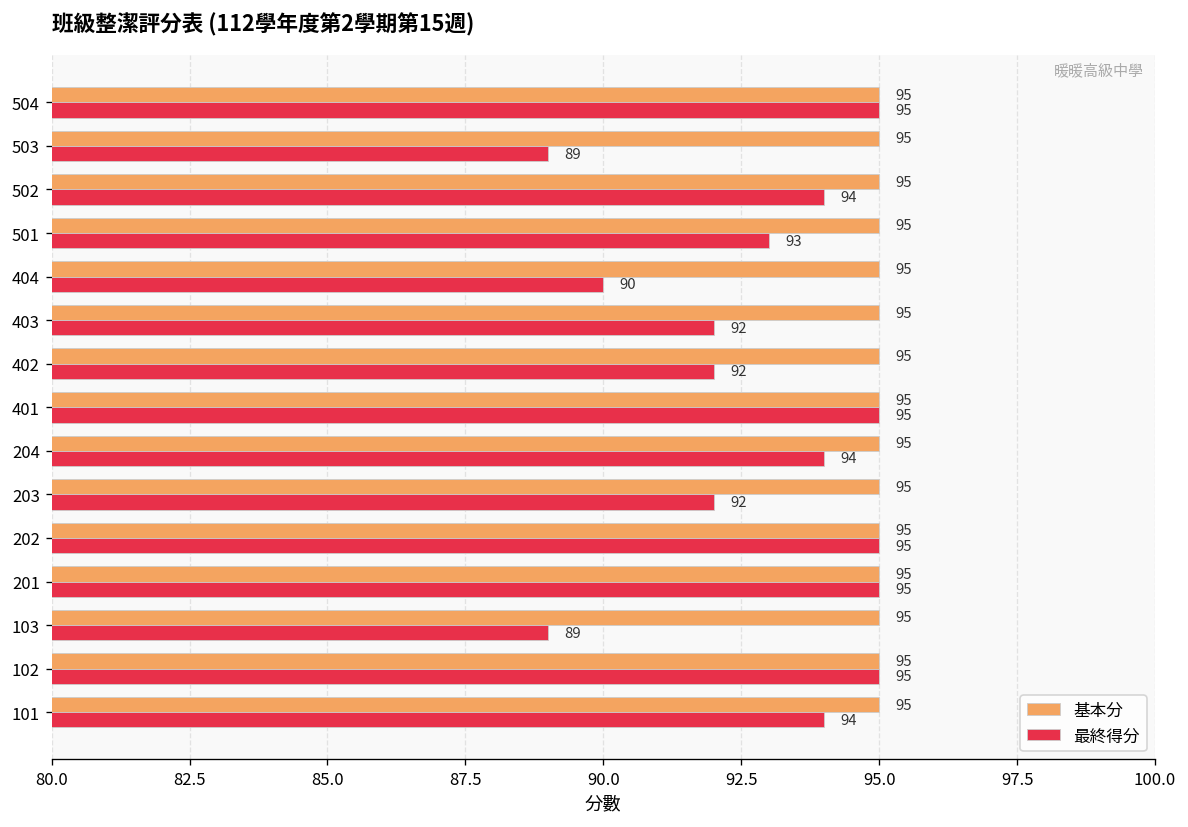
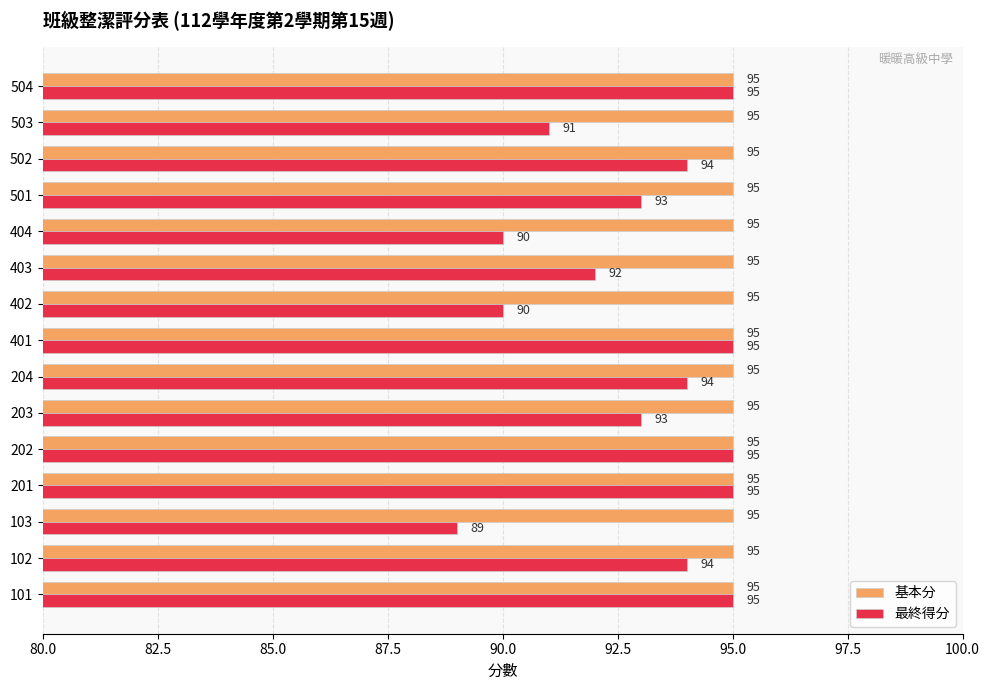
最終得分, 503: 89 -> 91
最終得分, 402: 92 -> 90
最終得分, 203: 92 -> 93
最終得分, 102: 95 -> 94
最終得分, 101: 94 -> 95
